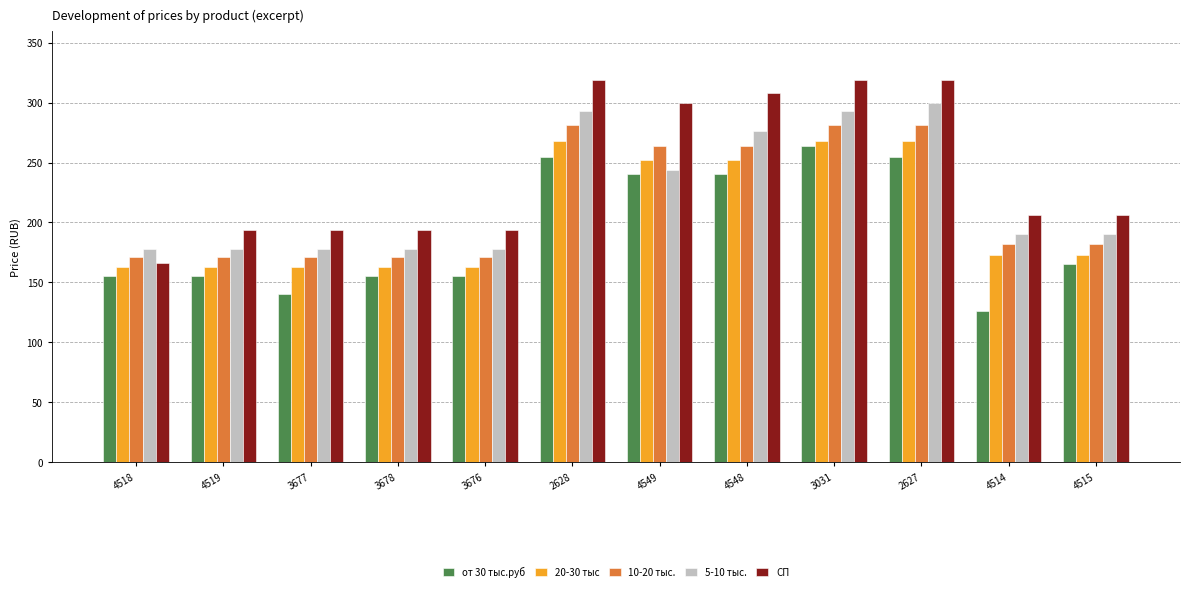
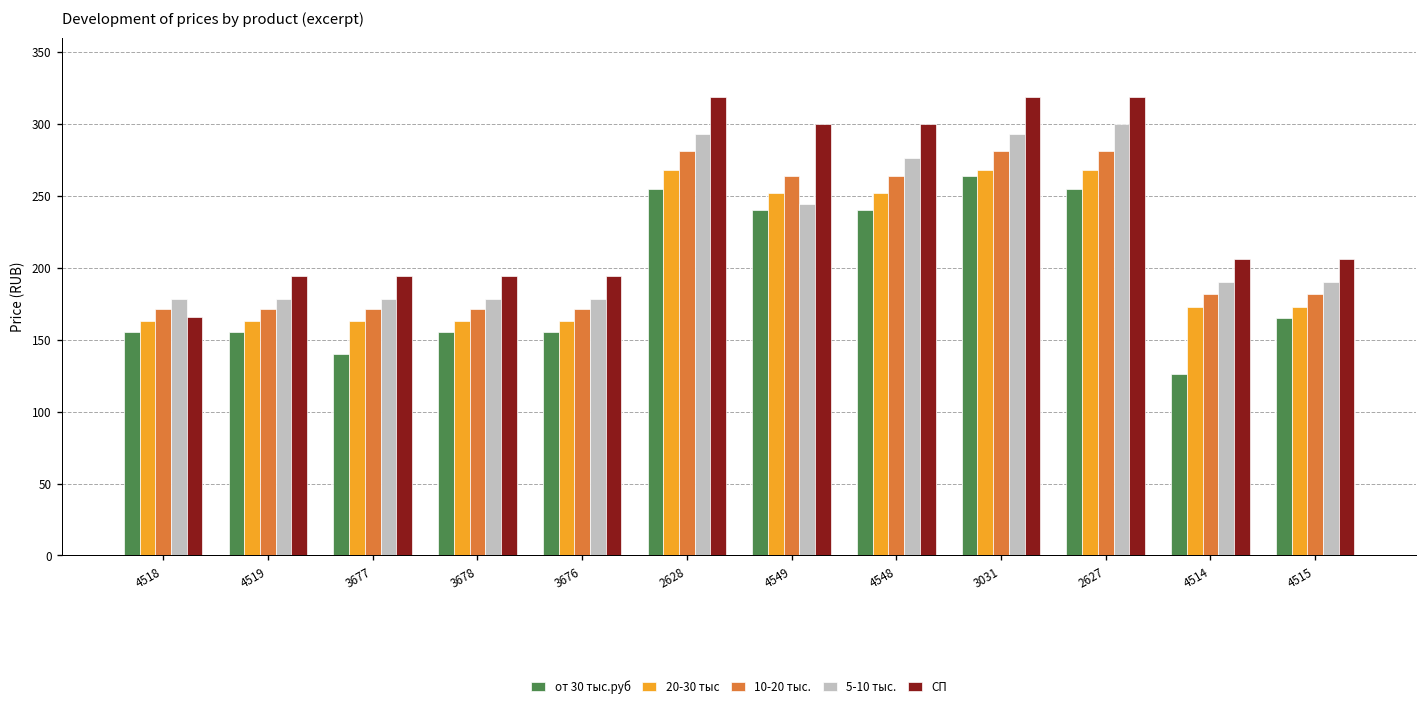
СП, 4548: 308 -> 300
